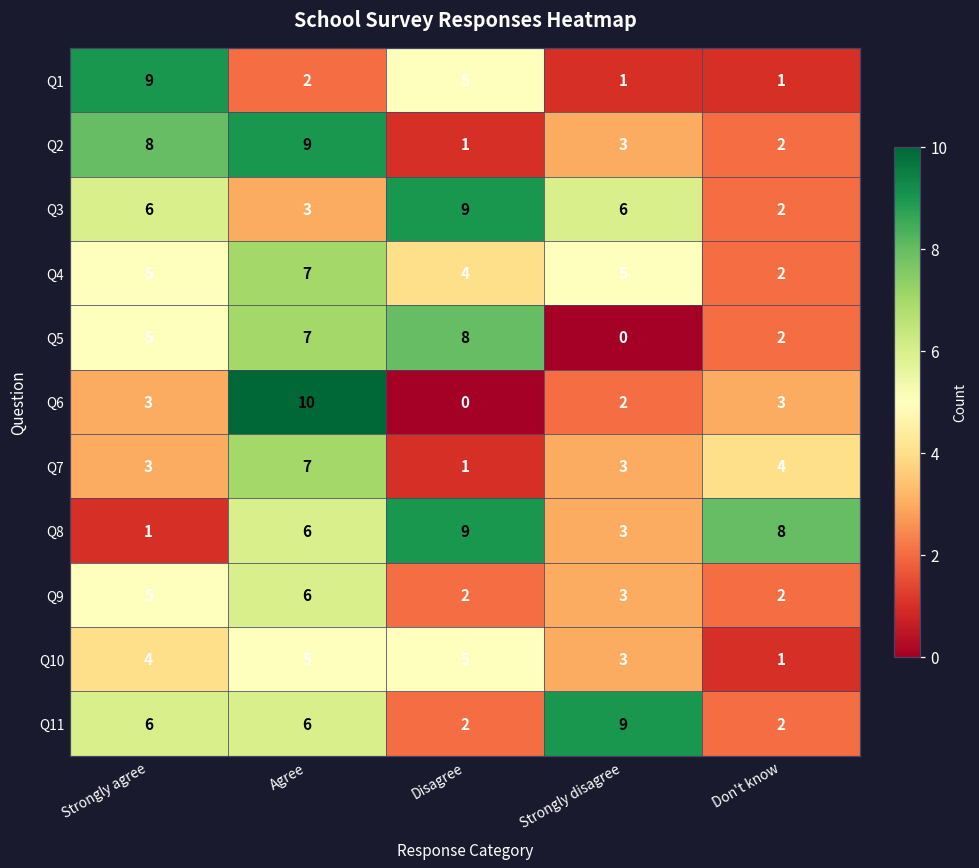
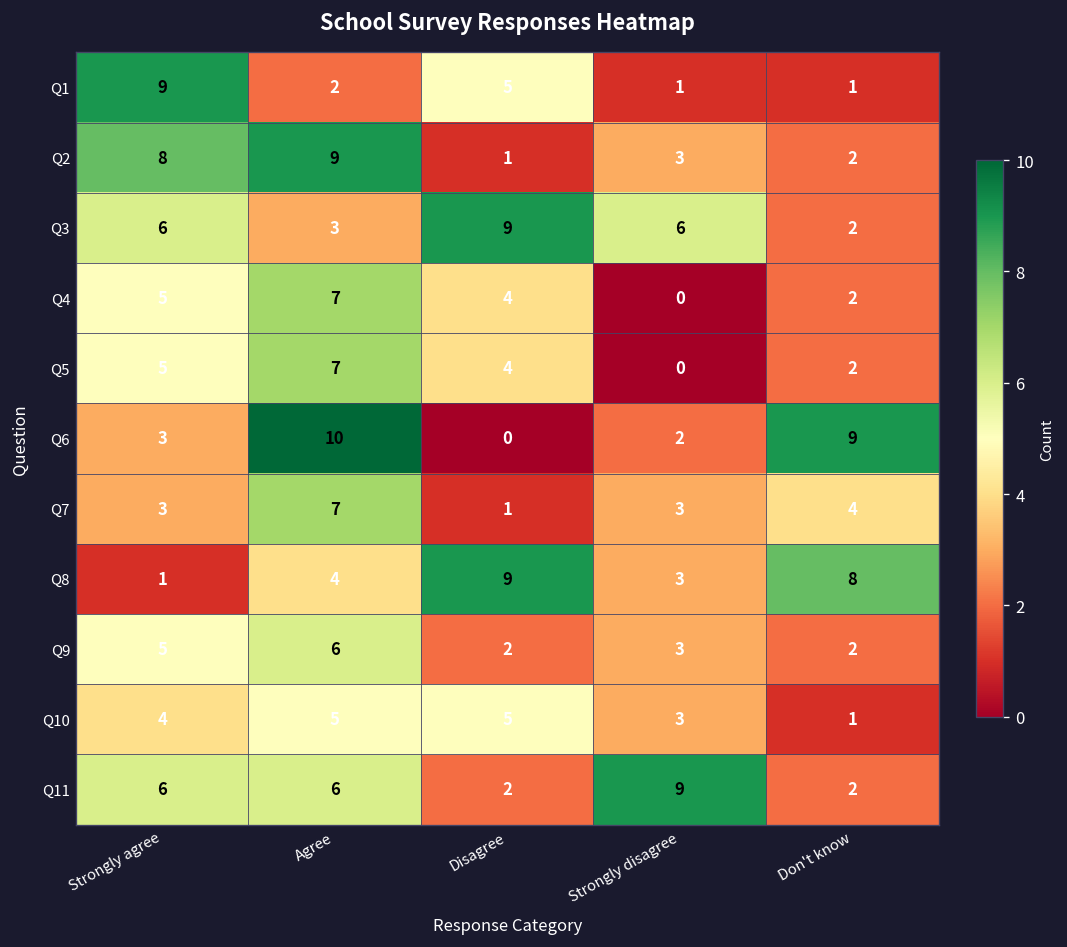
Q4, Strongly disagree: 5 -> 0
Q5, Disagree: 8 -> 4
Q6, Don't know: 3 -> 9
Q8, Agree: 6 -> 4
